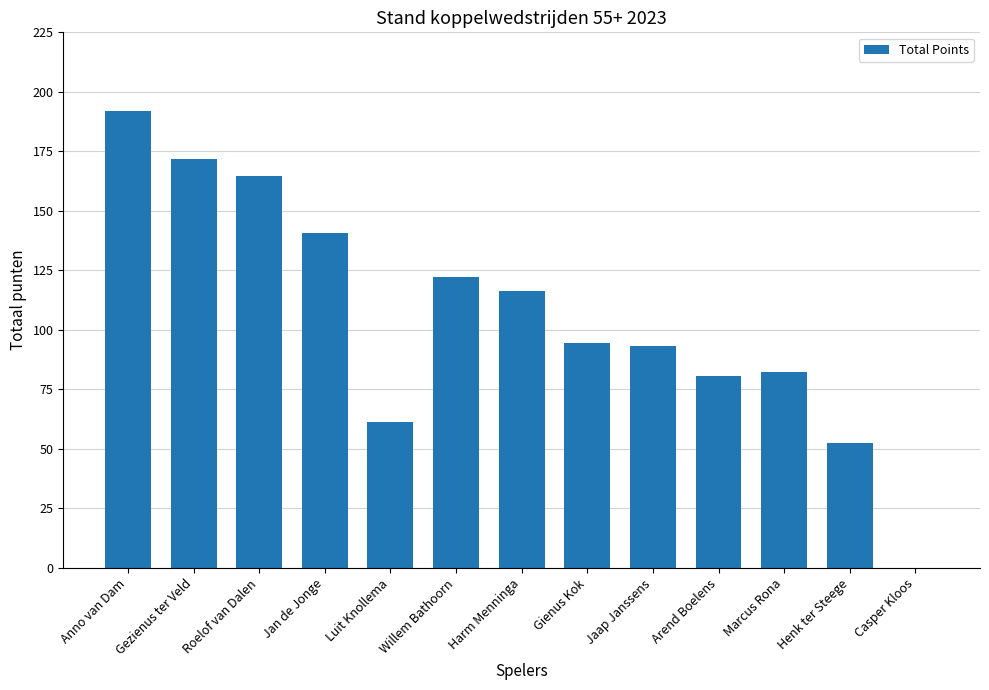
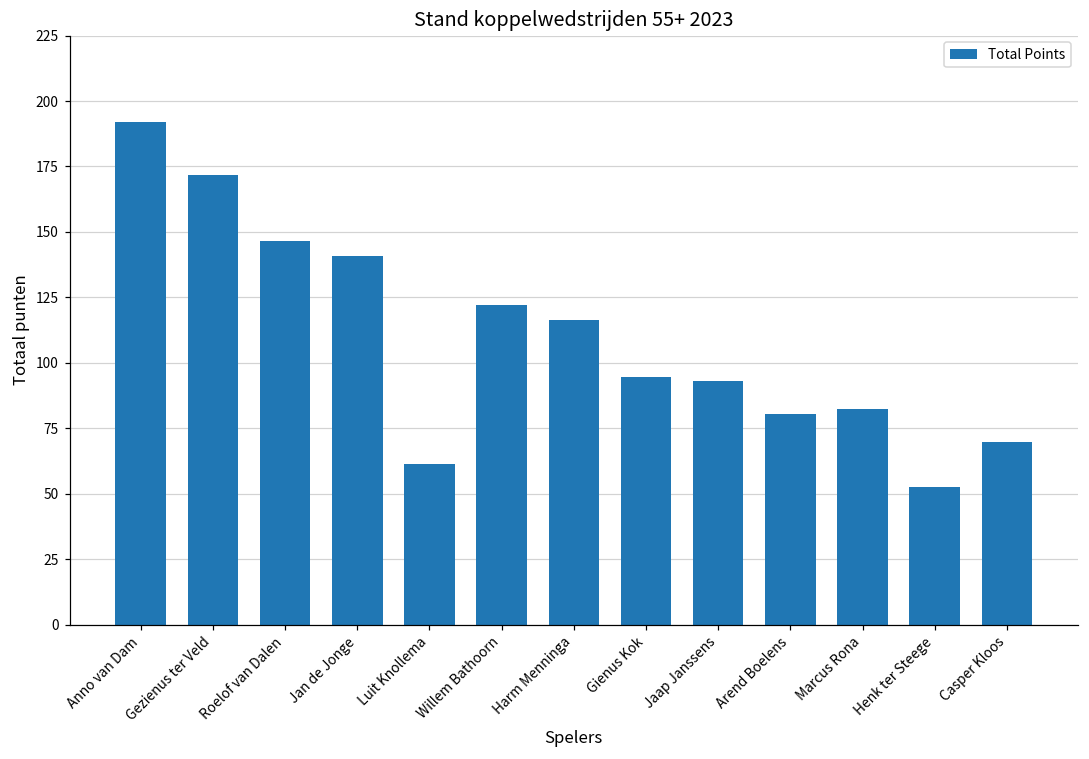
Roelof van Dalen: 165 -> 147
Casper Kloos: 0 -> 70
